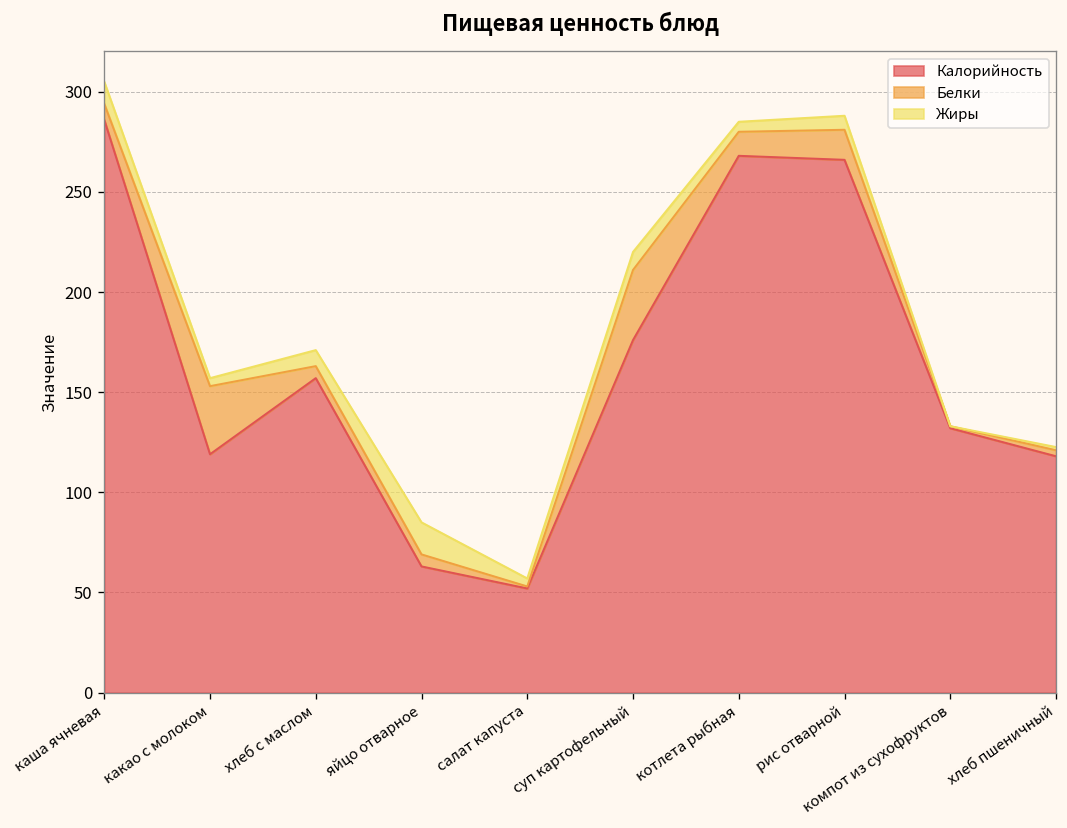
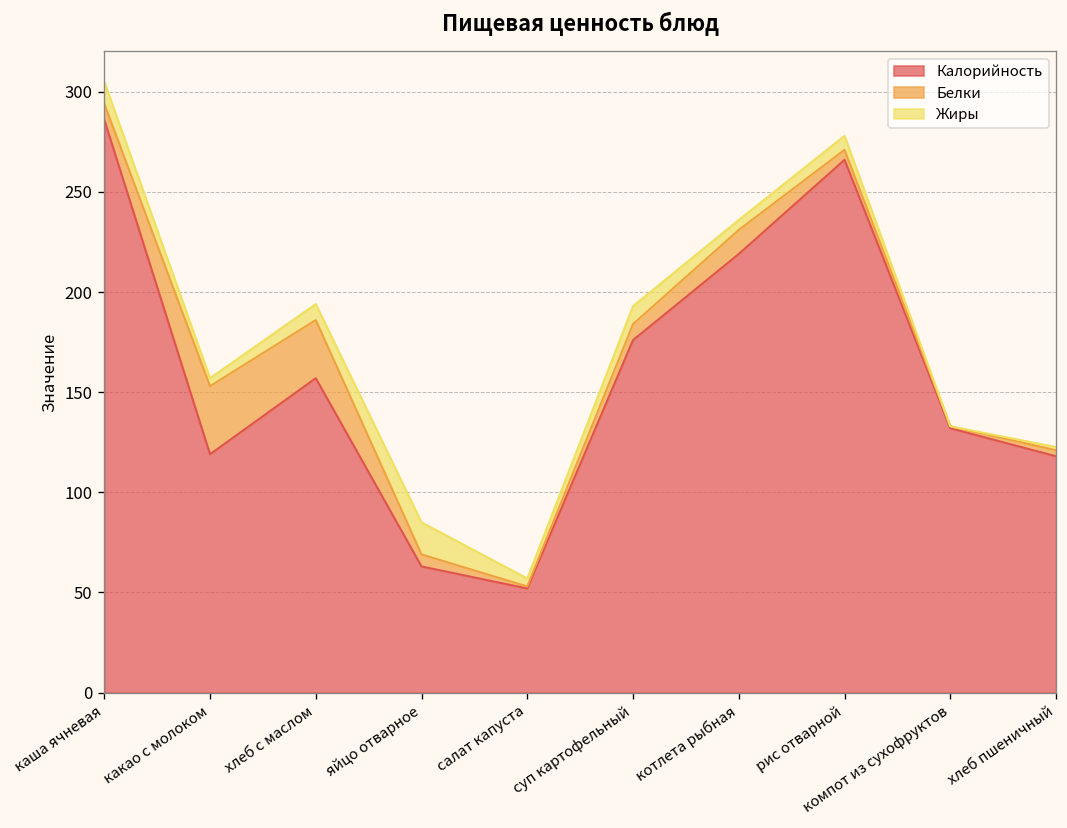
Белки, хлеб с маслом: 6 -> 29
Белки, суп картофельный: 35 -> 8
Калорийность, котлета рыбная: 268 -> 219
Белки, рис отварной: 15 -> 5
